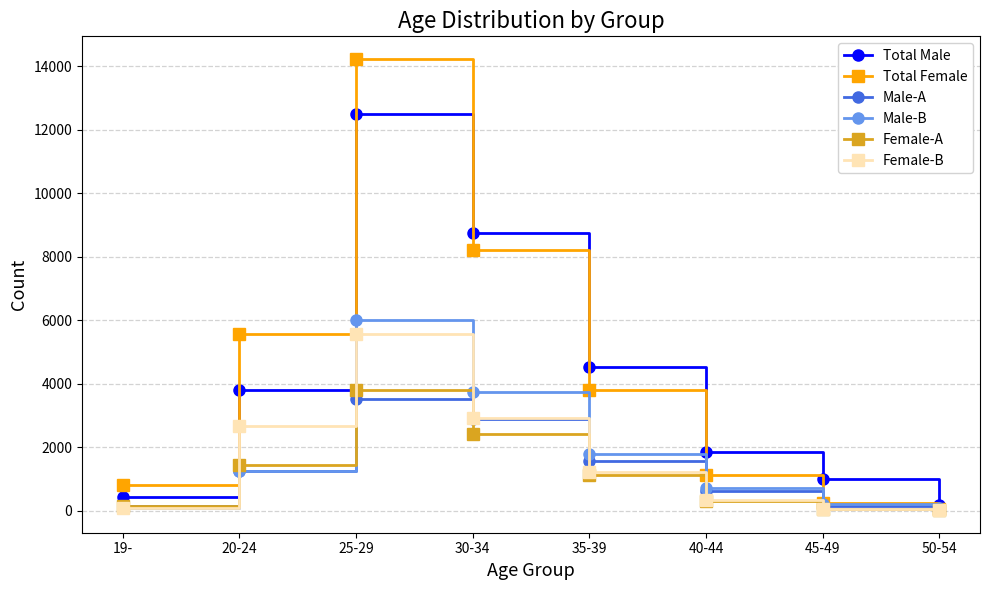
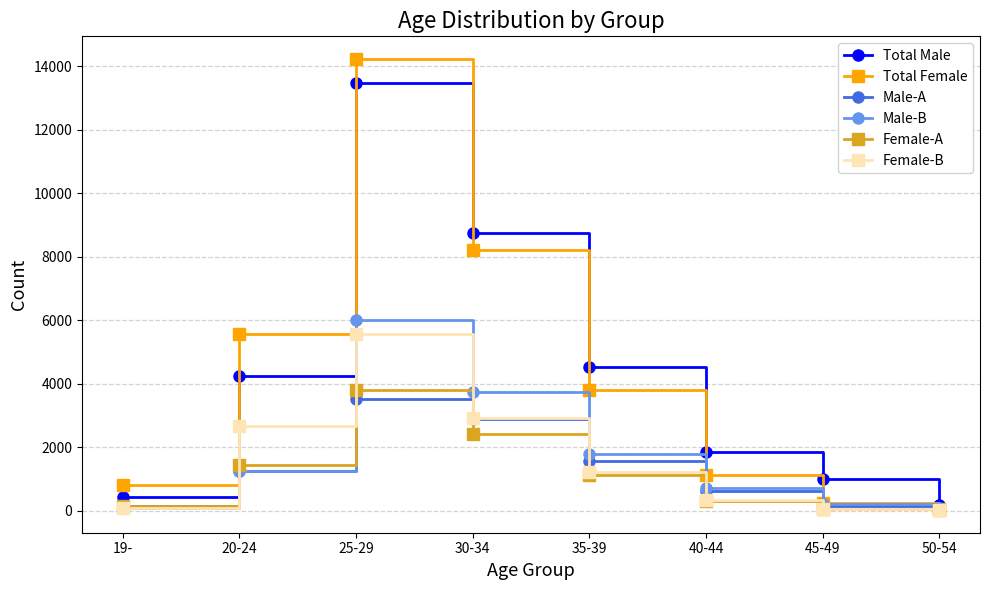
Total Male, 20-24: 3800 -> 4300
Total Male, 25-29: 12500 -> 13500
